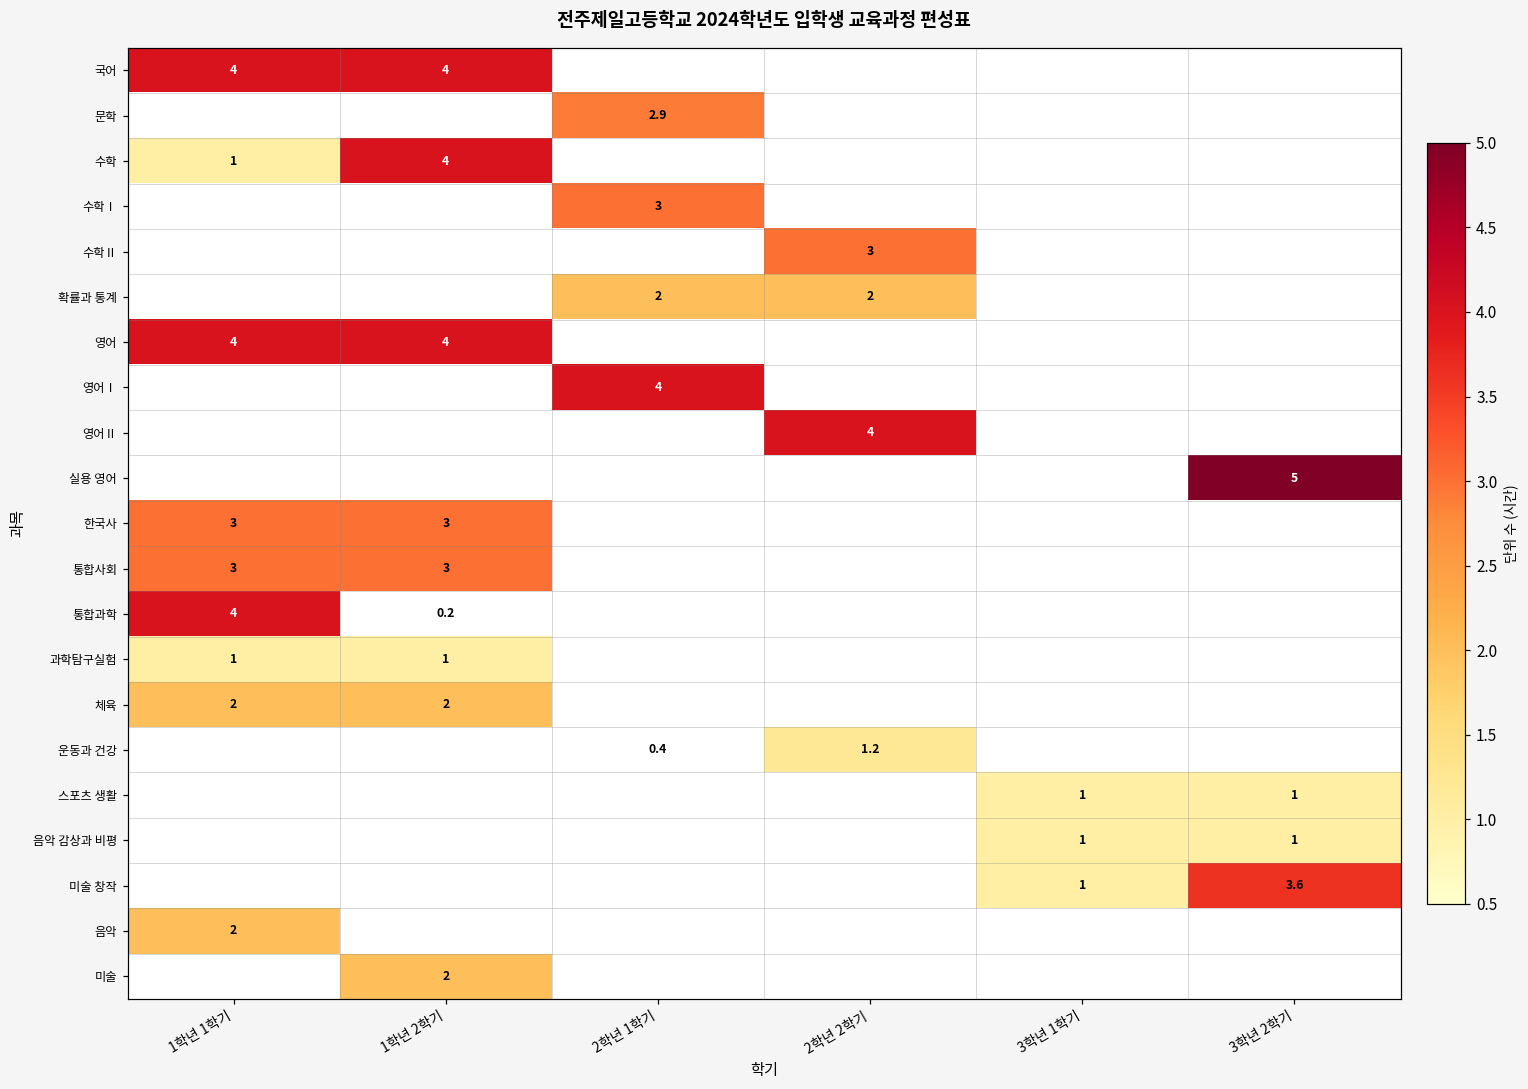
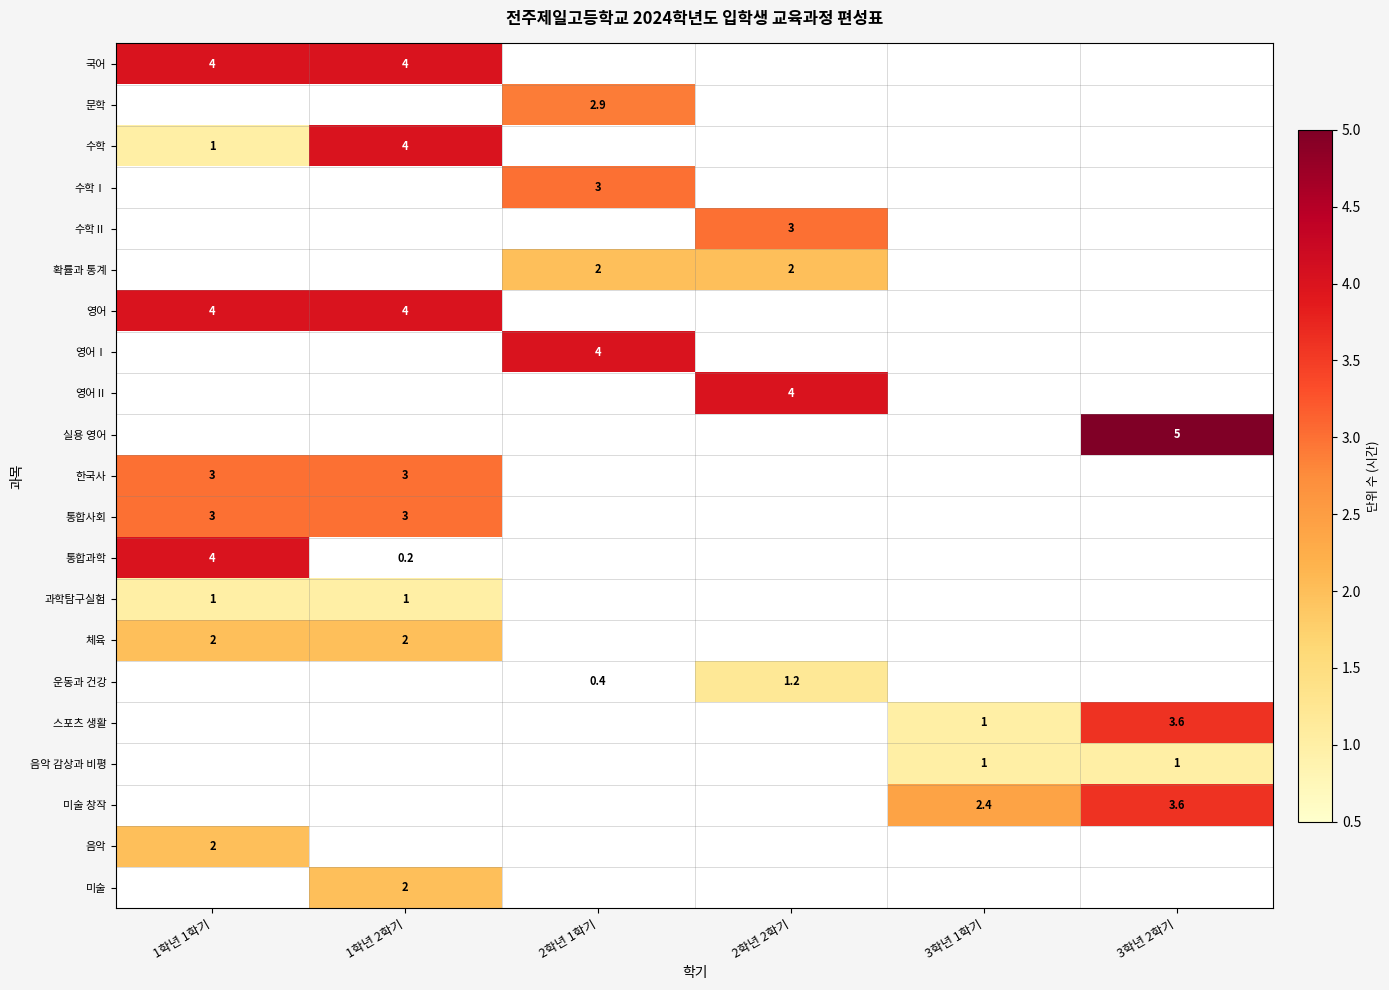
스포츠 생활, 3학년 2학기: 1 -> 3.6
미술 창작, 3학년 1학기: 1 -> 2.4
